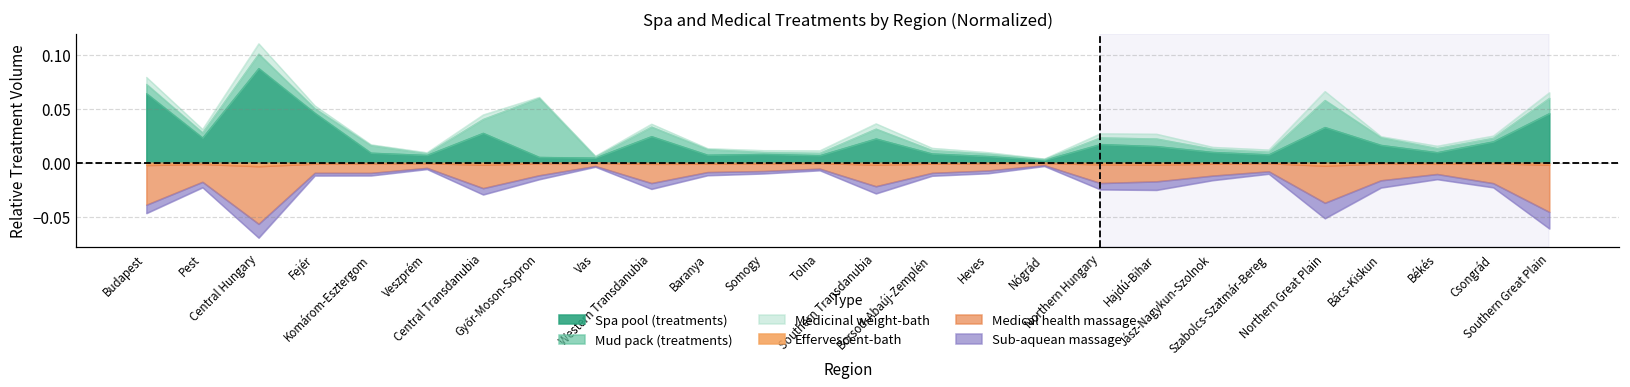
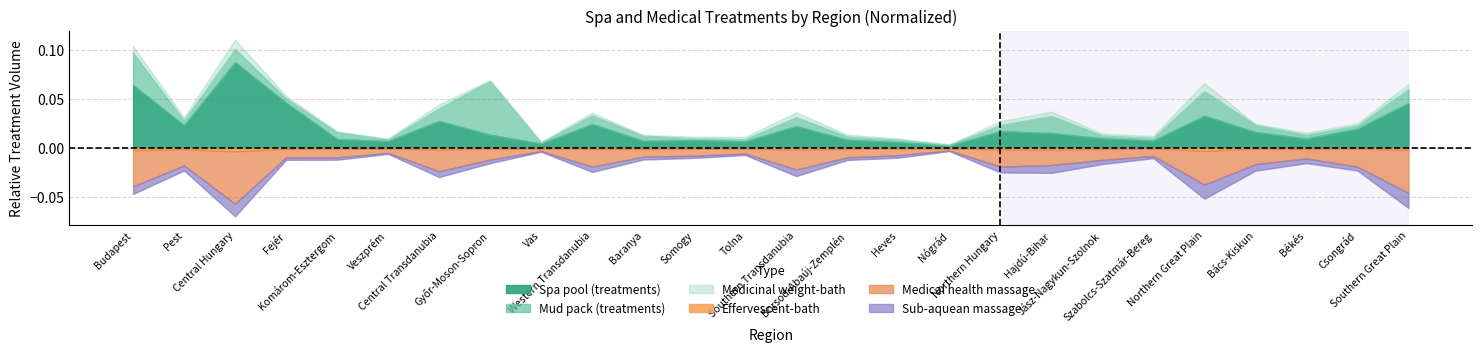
Mud pack (treatments), Budapest: 0.01 -> 0.03
Spa pool (treatments), Győr-Moson-Sopron: 0.005 -> 0.014
Mud pack (treatments), Hajdú-Bihar: 0.01 -> 0.02
